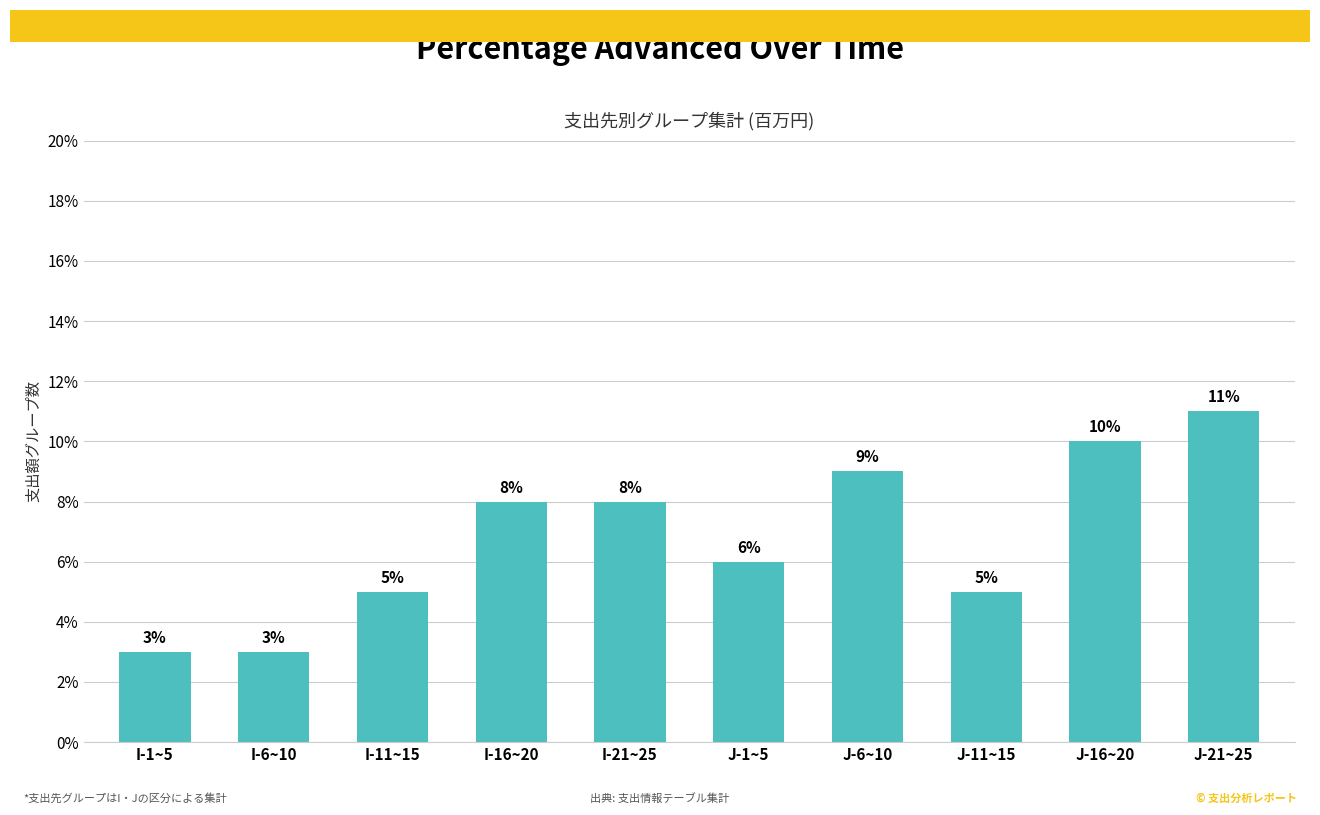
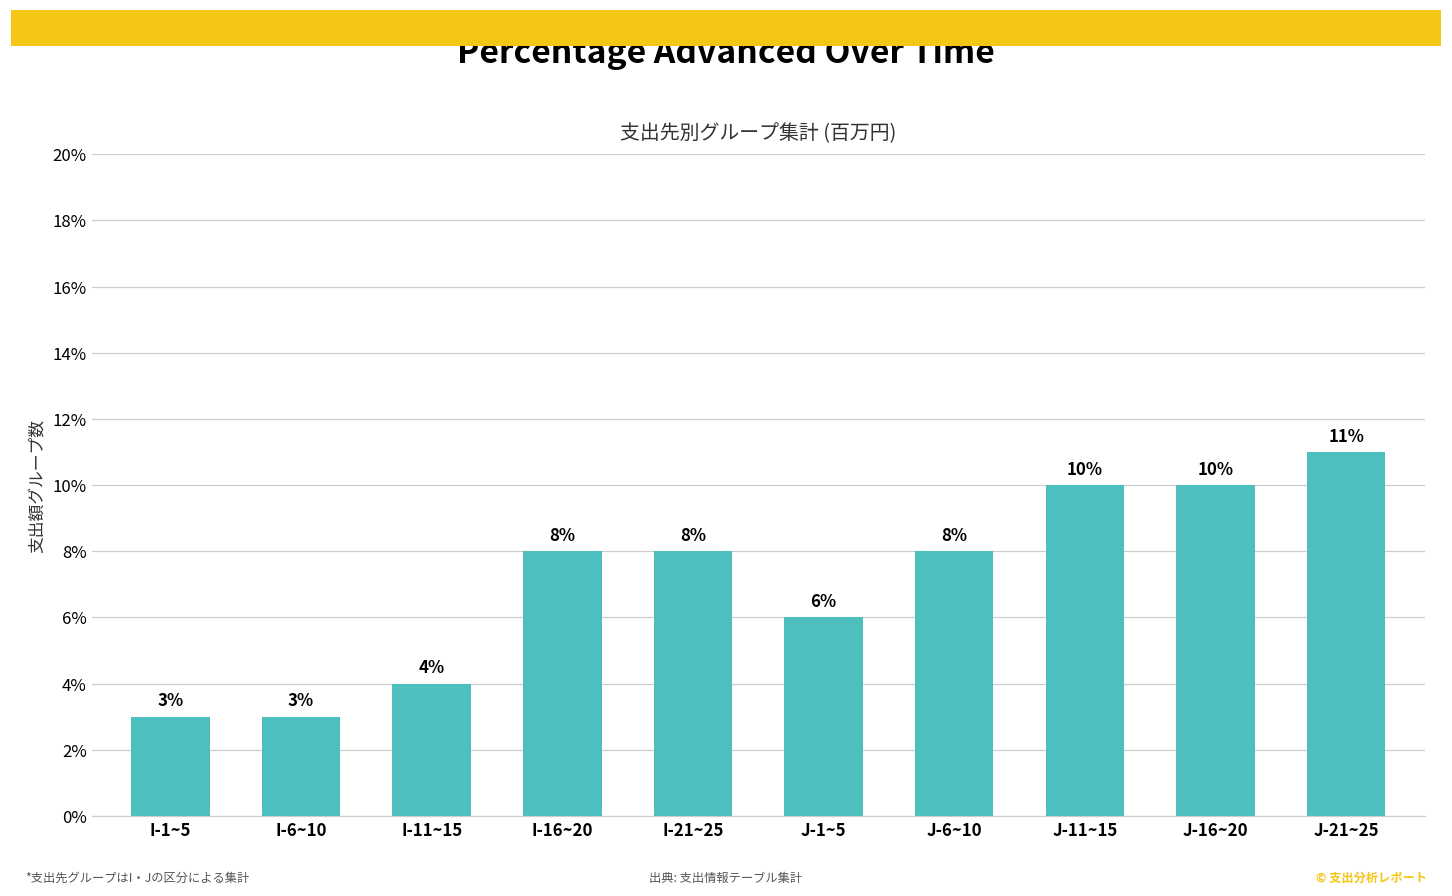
I-11~15: 5% -> 4%
J-6~10: 9% -> 8%
J-11~15: 5% -> 10%
